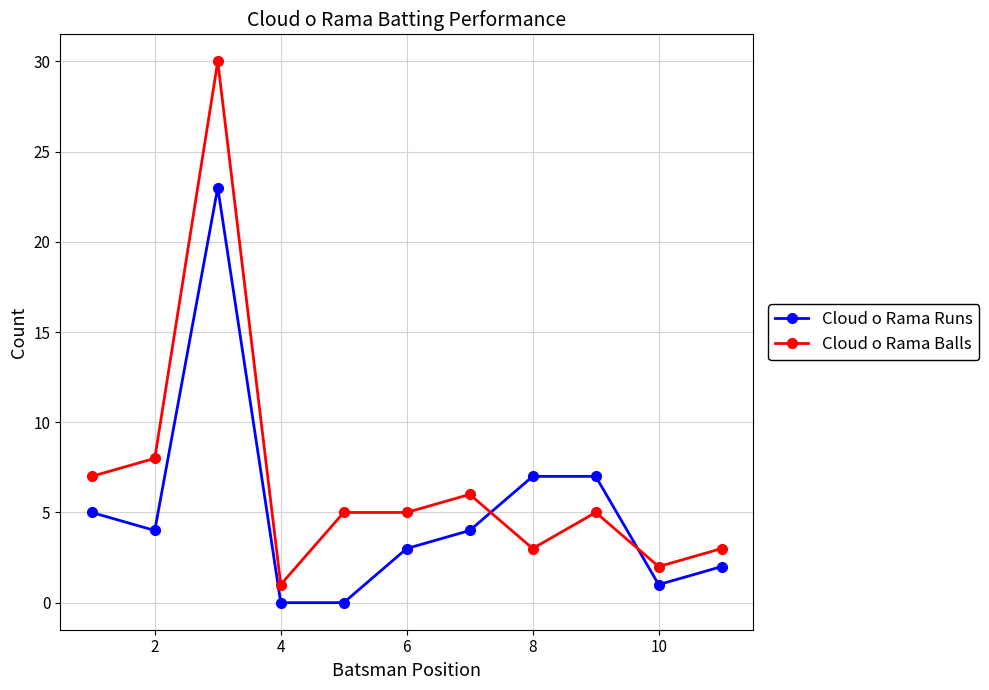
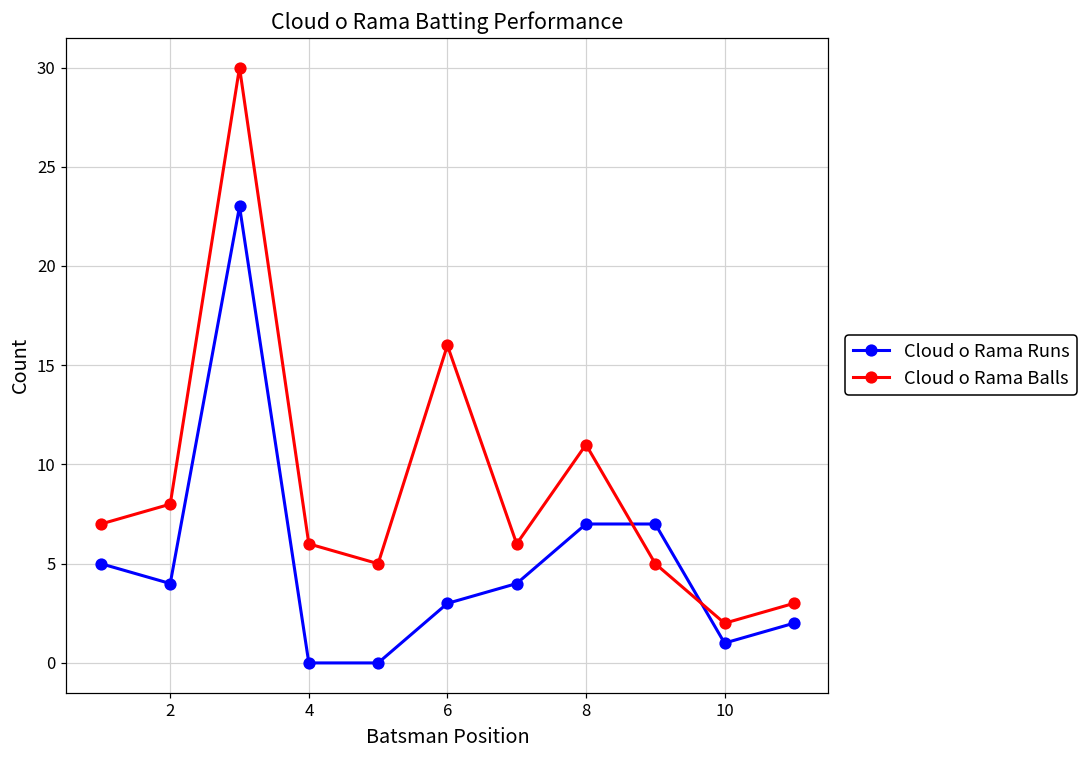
Cloud o Rama Balls, 4: 1 -> 6
Cloud o Rama Balls, 6: 5 -> 16
Cloud o Rama Balls, 8: 3 -> 11
